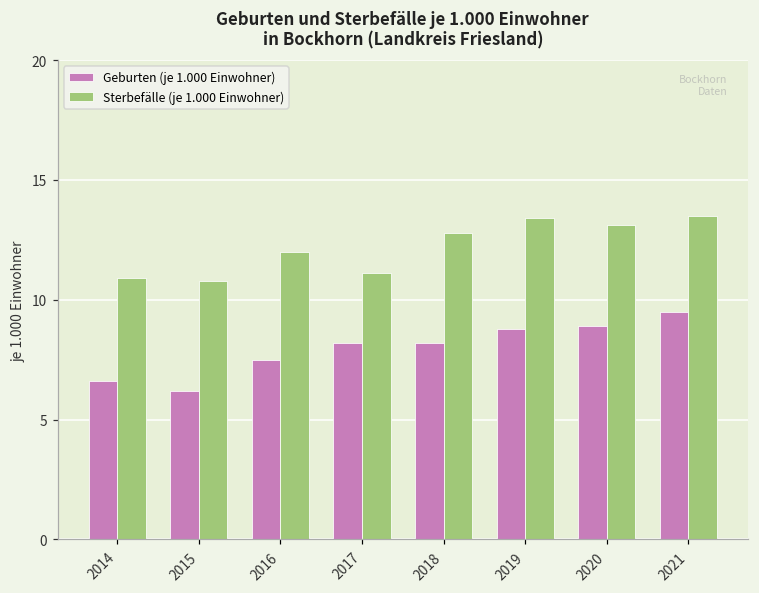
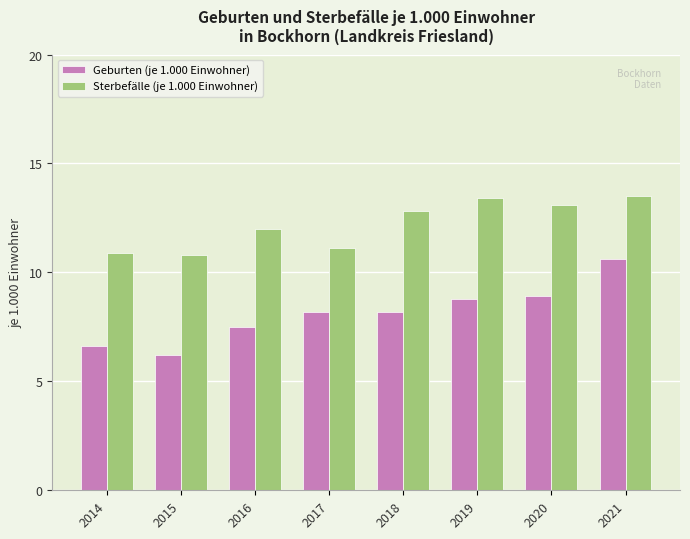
Geburten (je 1.000 Einwohner), 2021: 9.5 -> 10.6
